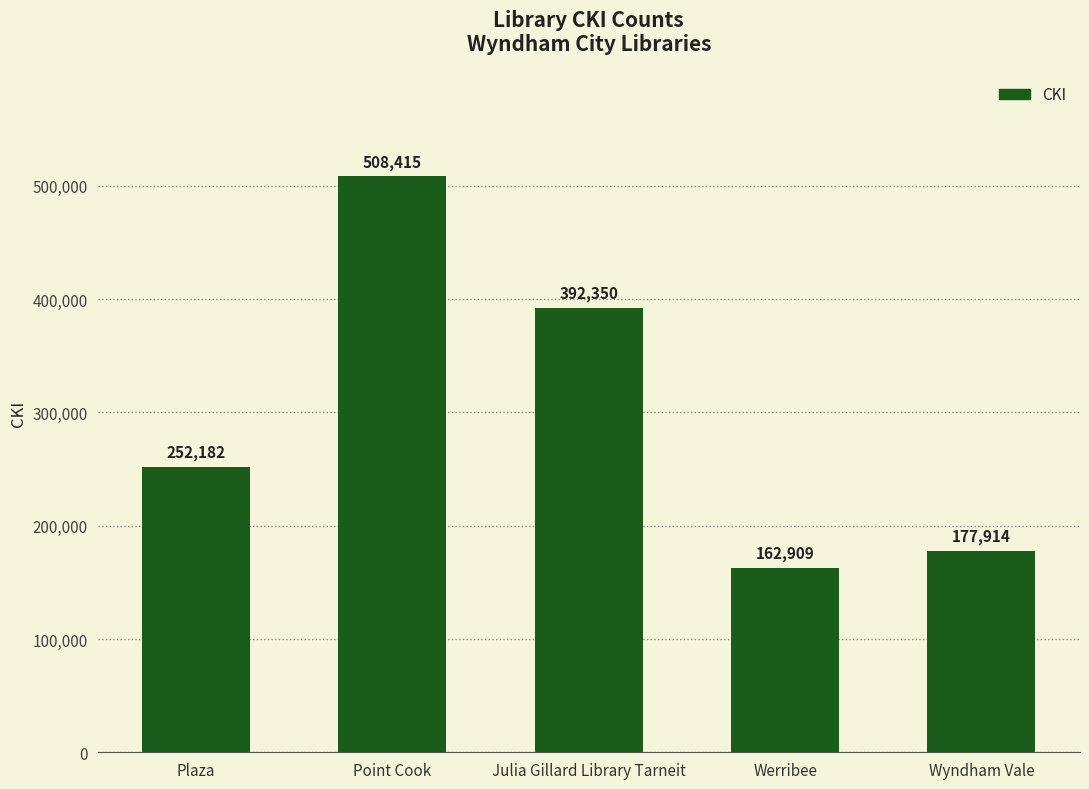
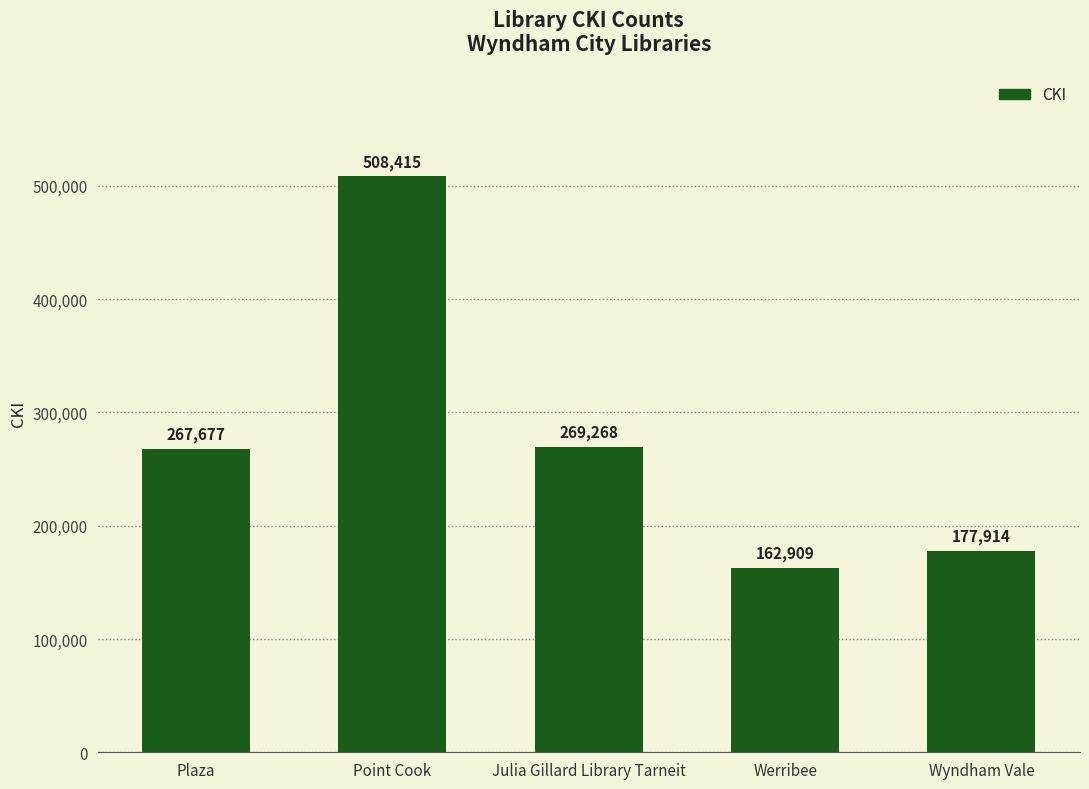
Plaza: 252,182 -> 267,677
Julia Gillard Library Tarneit: 392,350 -> 269,268
